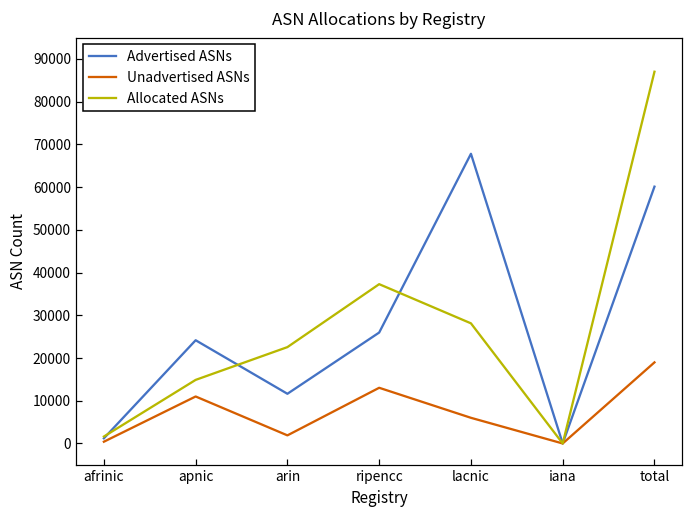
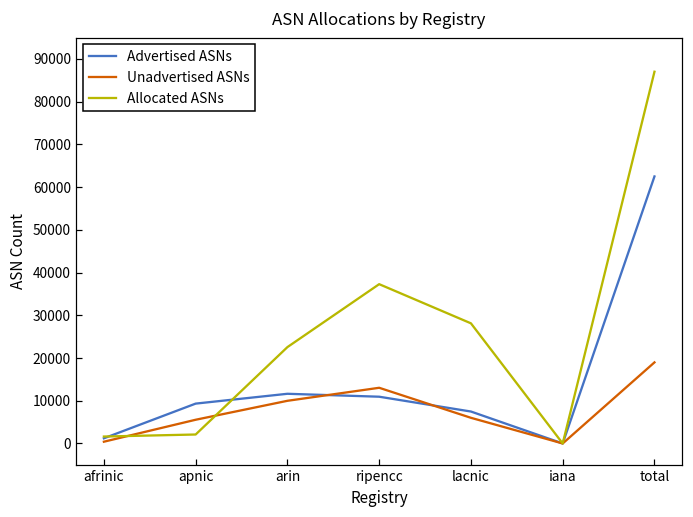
Advertised ASNs, apnic: 24000 -> 9000
Unadvertised ASNs, apnic: 11000 -> 6000
Allocated ASNs, apnic: 15000 -> 2000
Unadvertised ASNs, arin: 2000 -> 10000
Advertised ASNs, ripencc: 26000 -> 11000
Advertised ASNs, lacnic: 68000 -> 7000
Advertised ASNs, total: 60000 -> 62000
